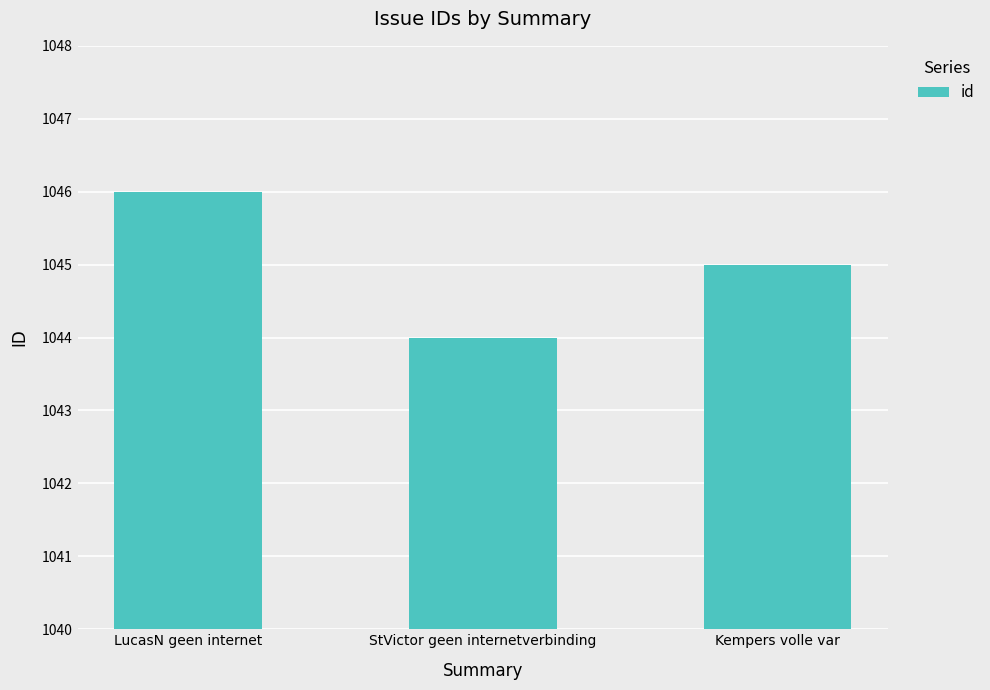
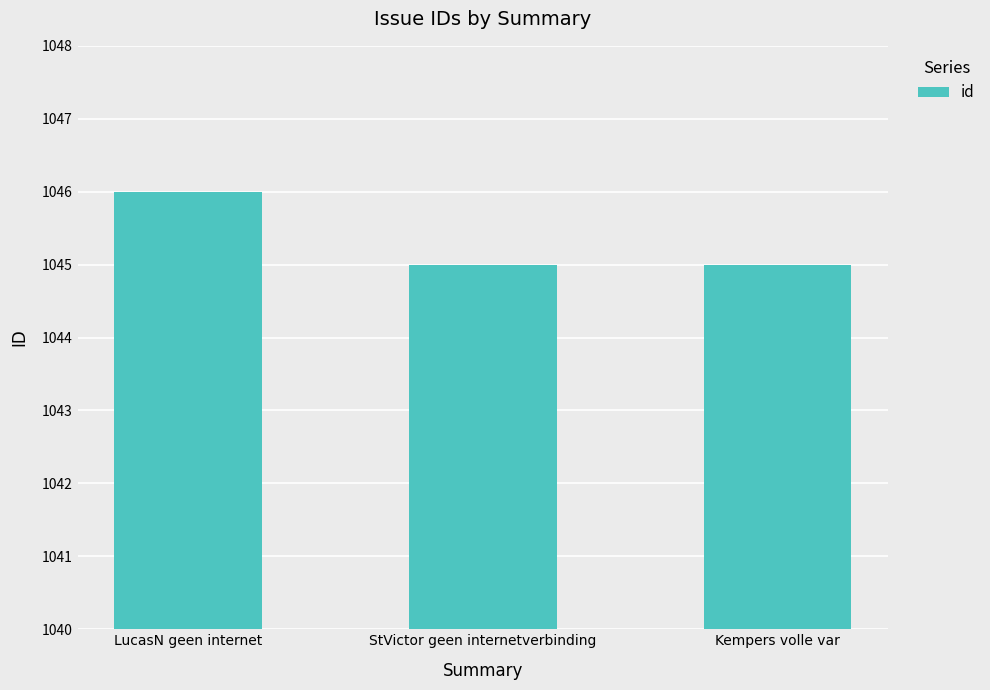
StVictor geen internetverbinding: 1044 -> 1045
